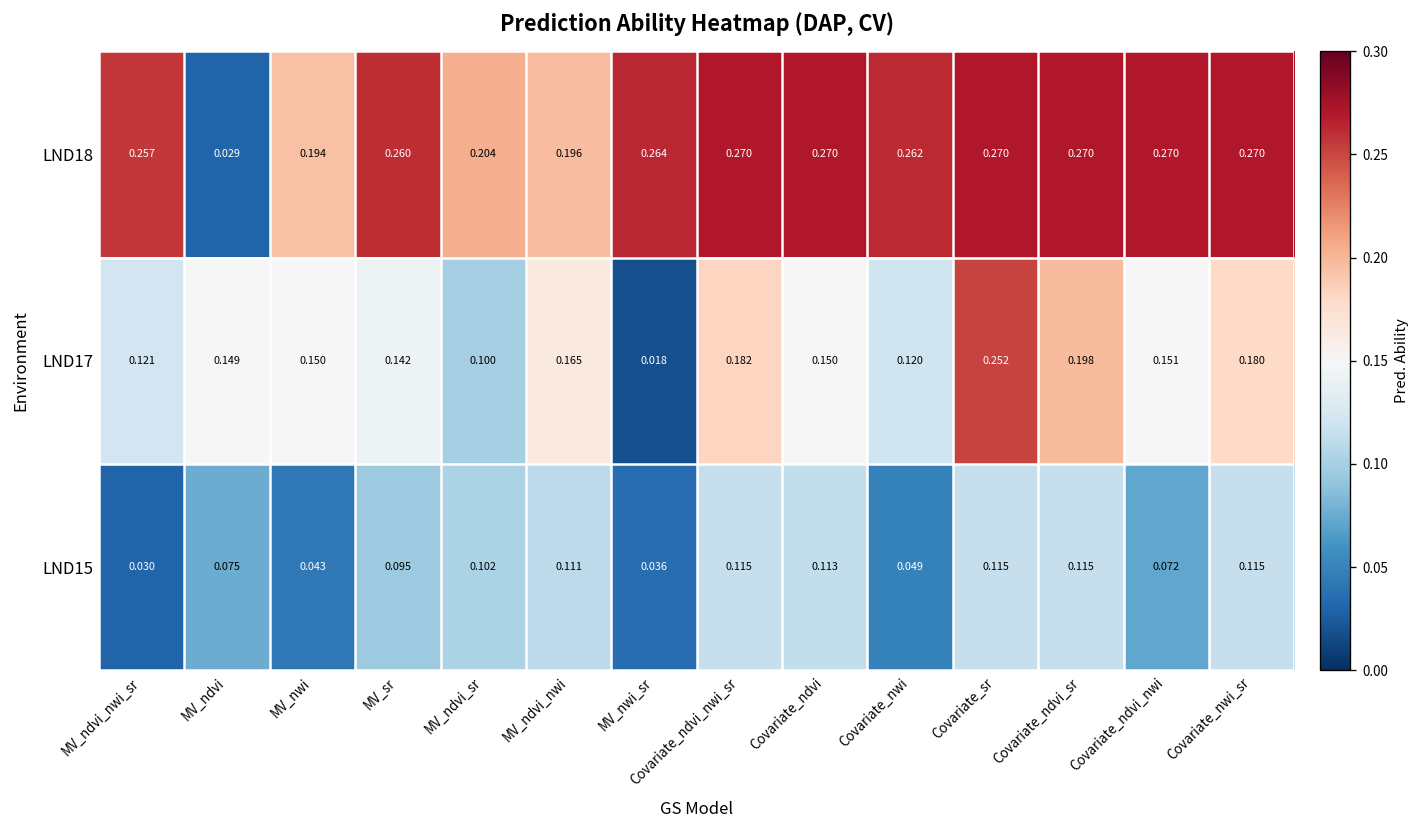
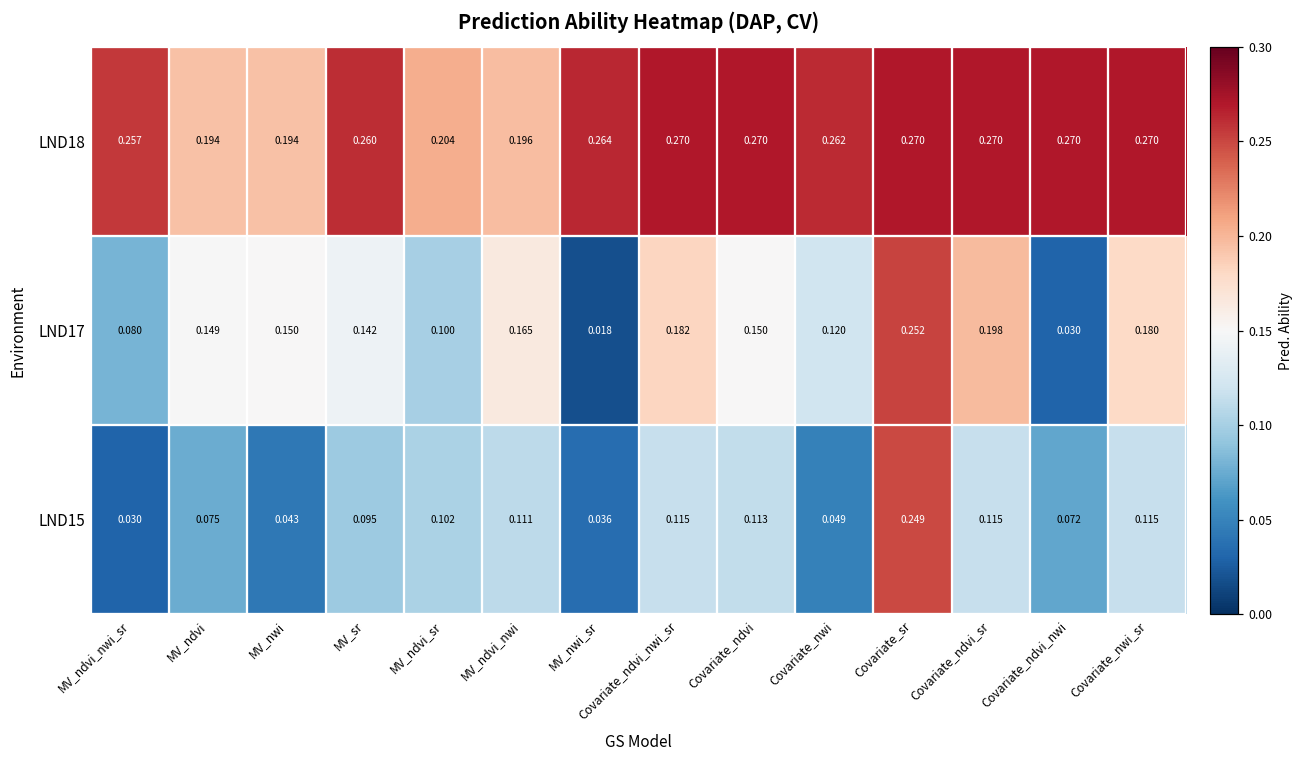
LND18, MV_ndvi: 0.029 -> 0.194
LND17, MV_ndvi_nwi_sr: 0.121 -> 0.080
LND17, Covariate_ndvi_nwi: 0.151 -> 0.030
LND15, Covariate_sr: 0.115 -> 0.249
